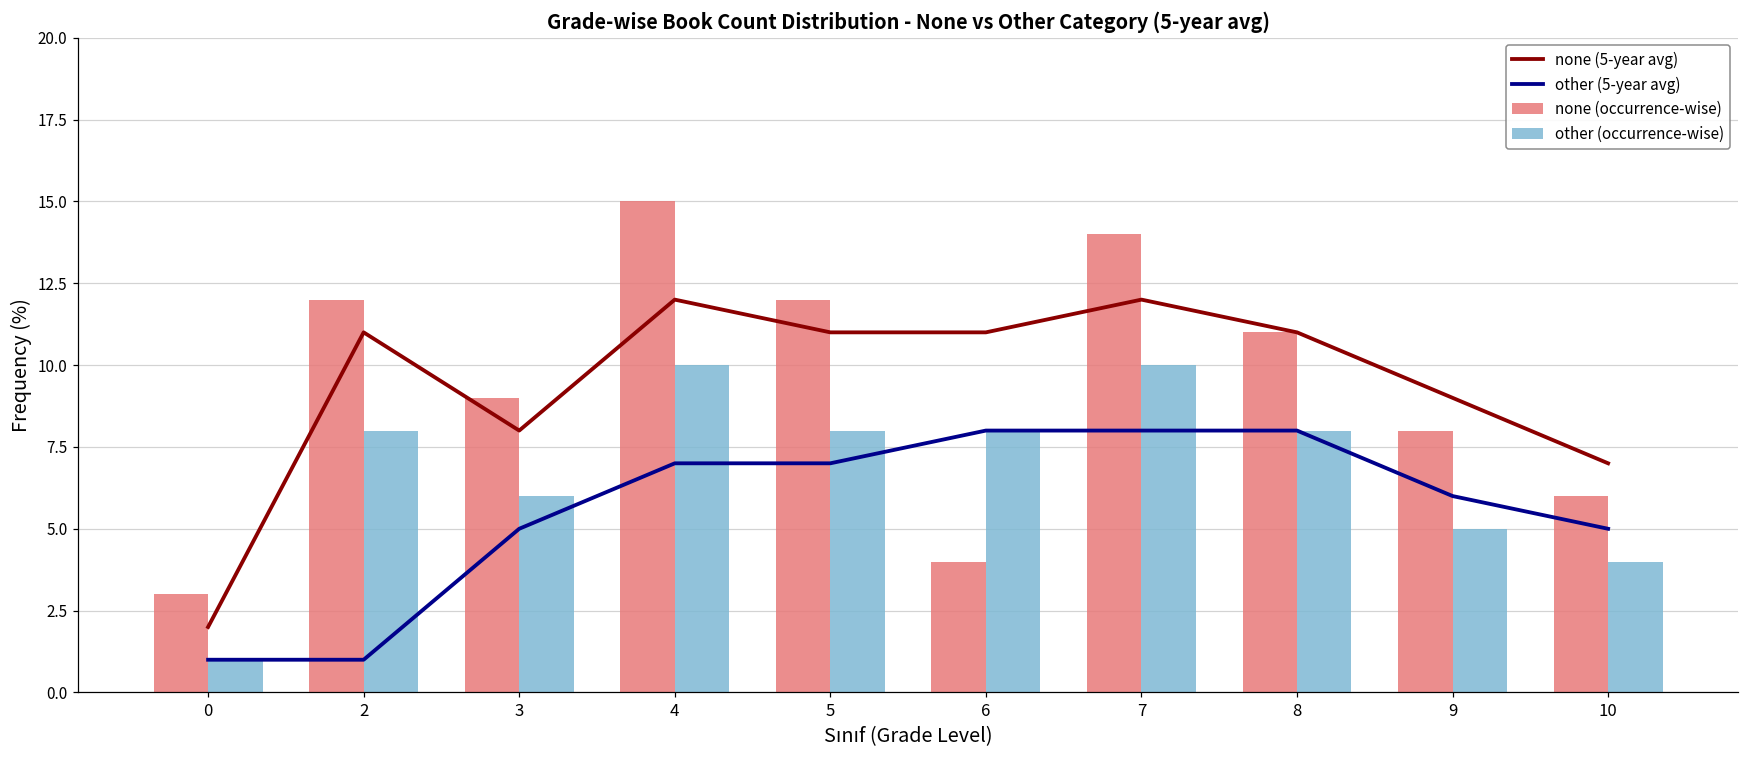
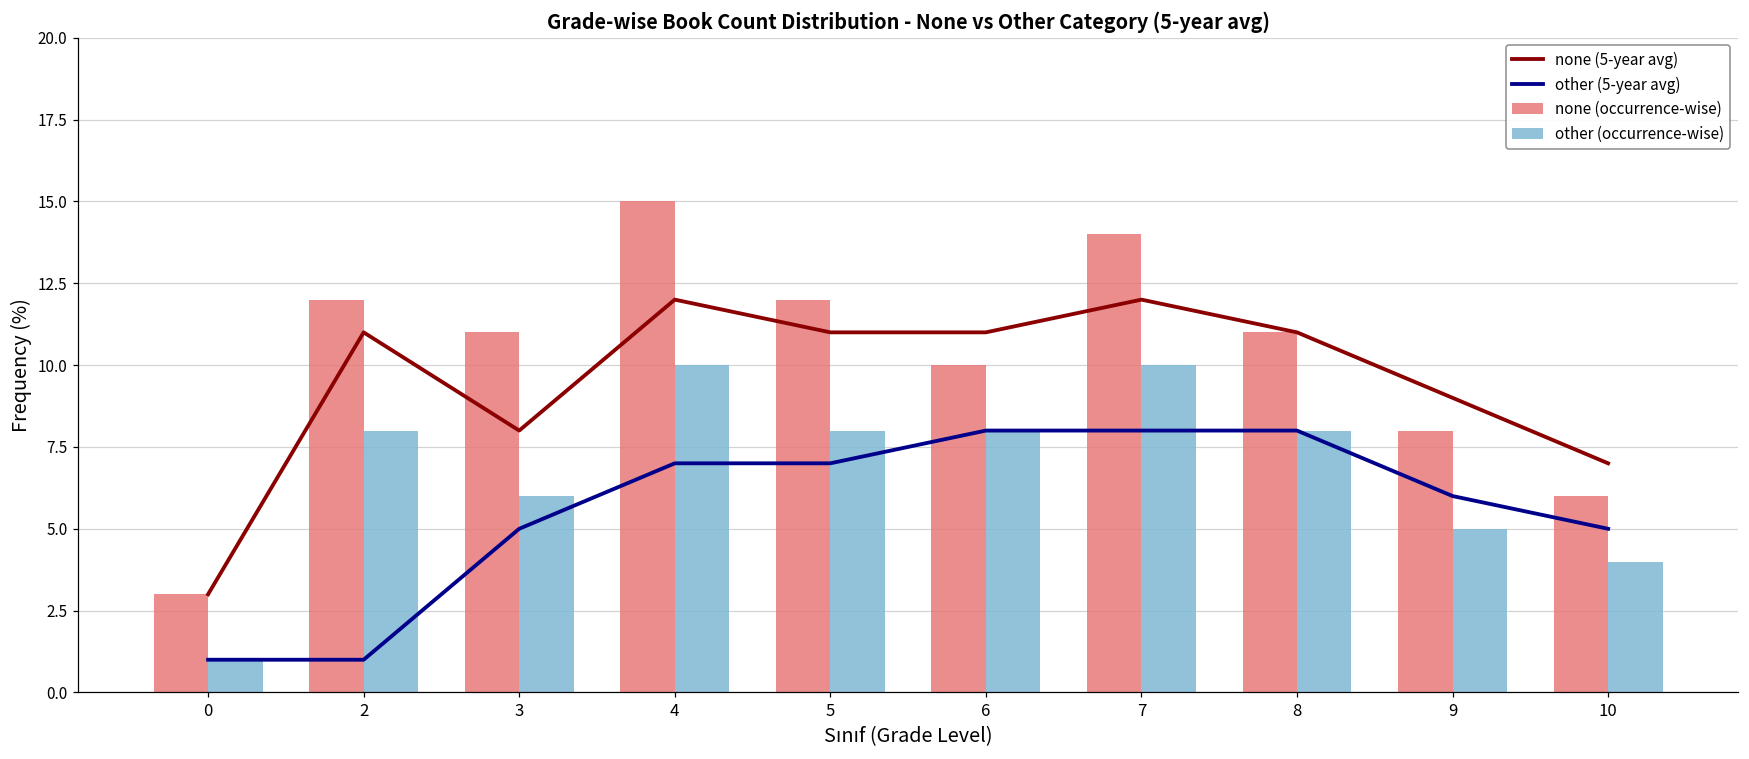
none (5-year avg), 0: 2 -> 3
none (occurrence-wise), 3: 9 -> 11
none (occurrence-wise), 6: 4 -> 10
